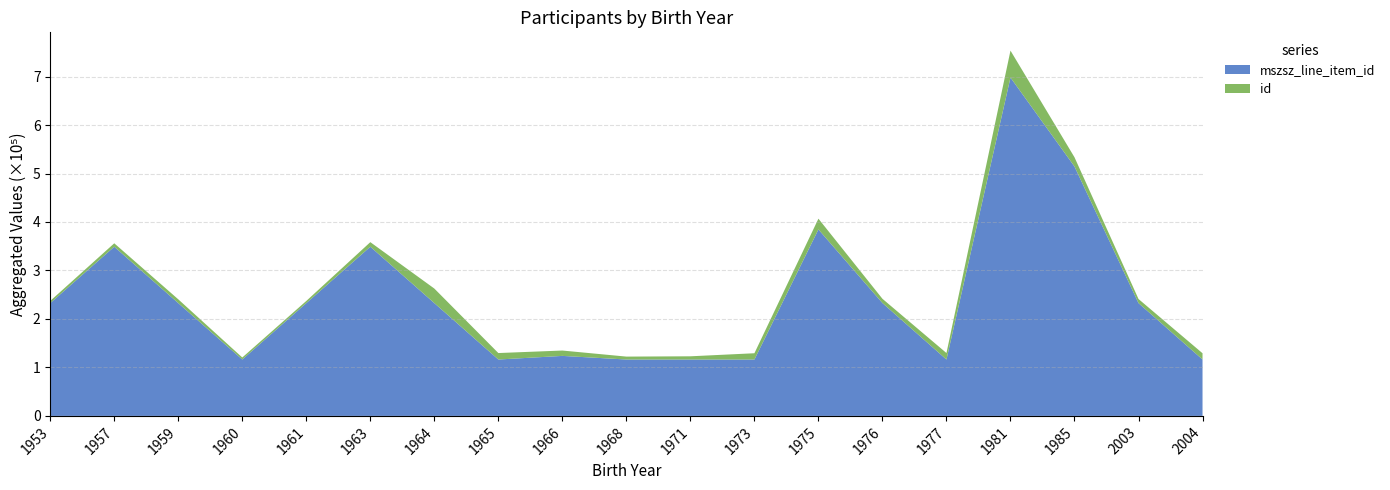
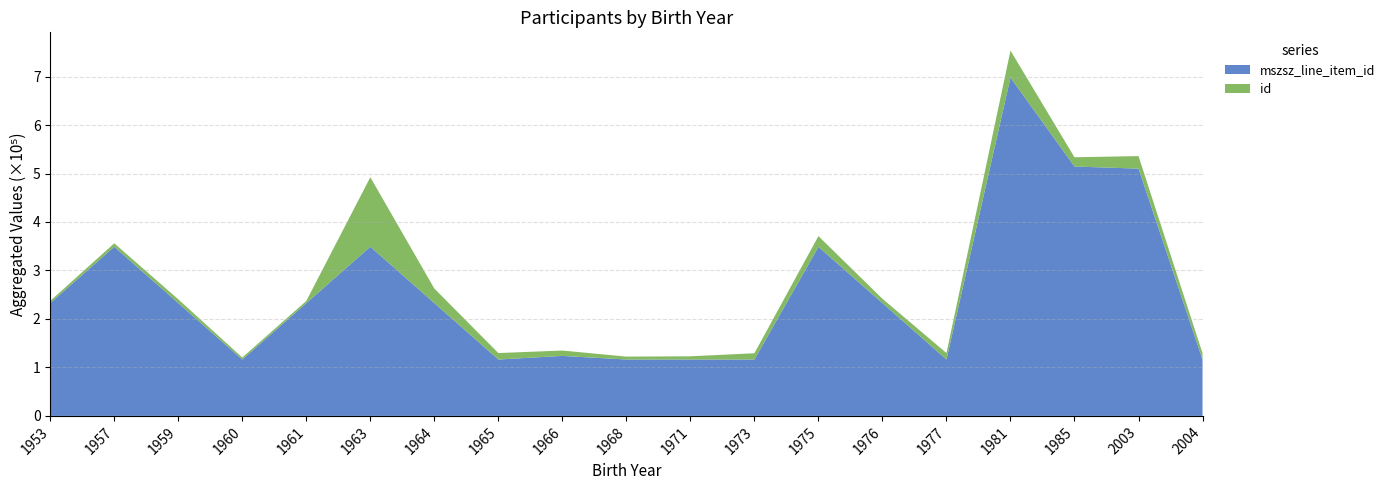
id, 1963: 0.1 -> 1.4
mszsz_line_item_id, 1975: 3.8 -> 3.5
mszsz_line_item_id, 2003: 2.3 -> 5.1
id, 2003: 0.1 -> 0.3
